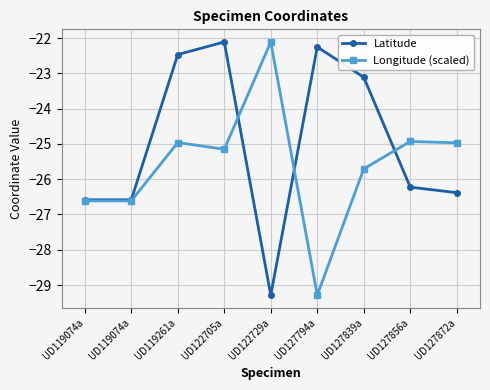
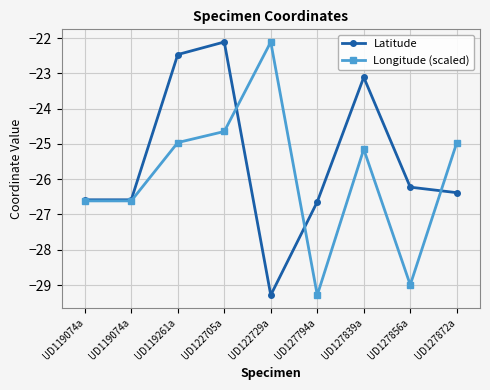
Longitude (scaled), UD122705a: -25.1 -> -24.6
Latitude, UD127794a: -22.3 -> -26.6
Longitude (scaled), UD127839a: -25.7 -> -25.1
Longitude (scaled), UD127856a: -24.9 -> -29.0
